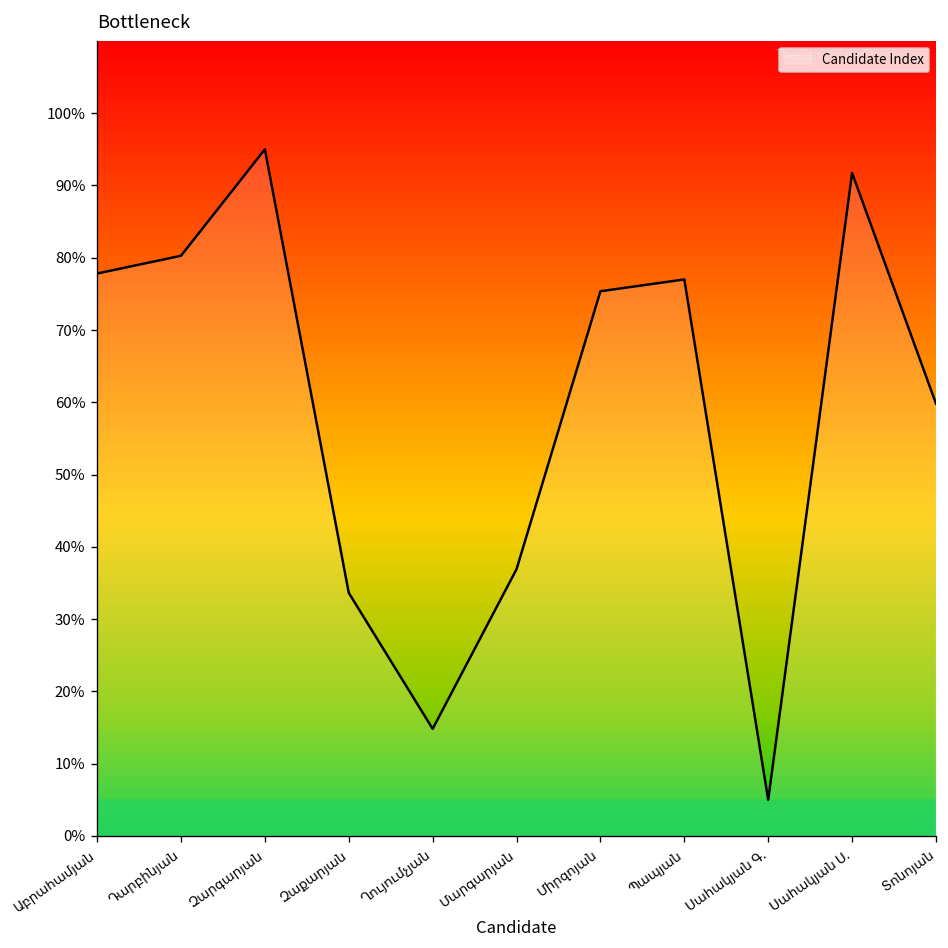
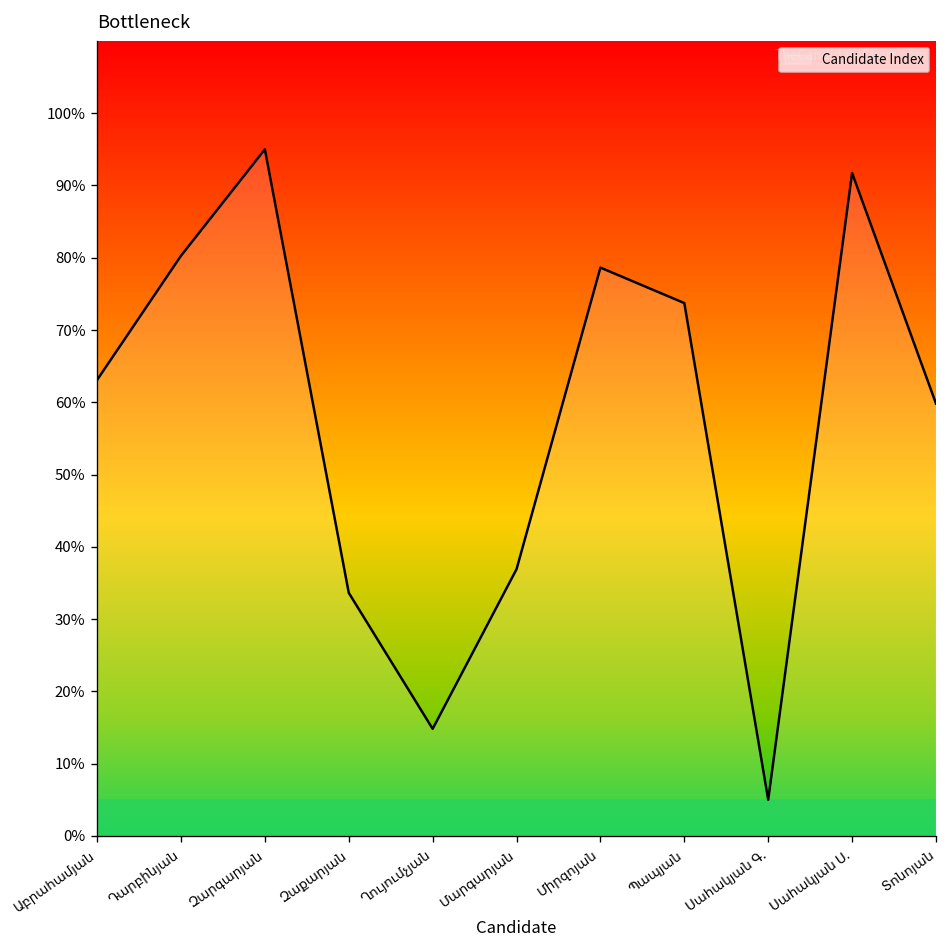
Աբրահամյան: 78% -> 63%
Միրզոյան: 75% -> 79%
Պապյան: 77% -> 74%
